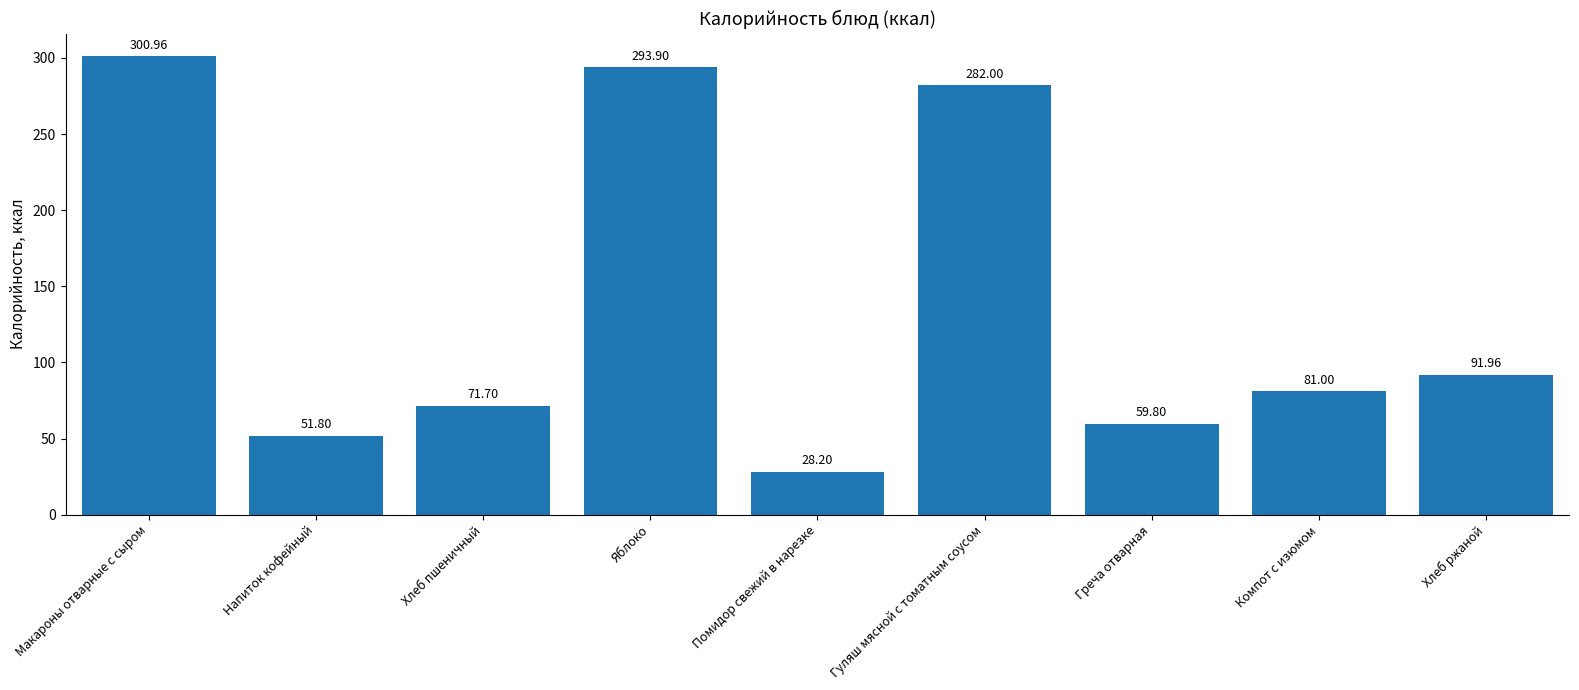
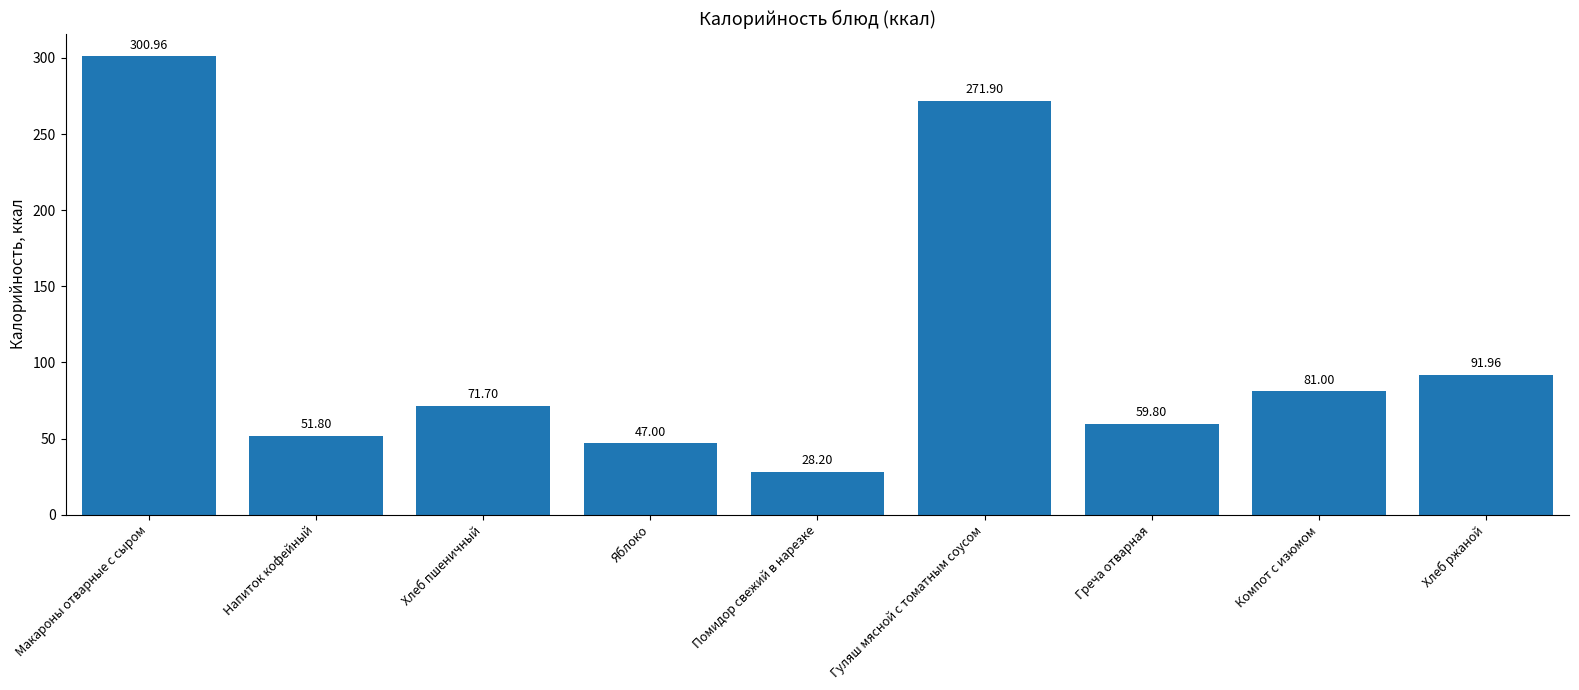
Яблоко: 293.90 -> 47.00
Гуляш мясной с томатным соусом: 282.00 -> 271.90
